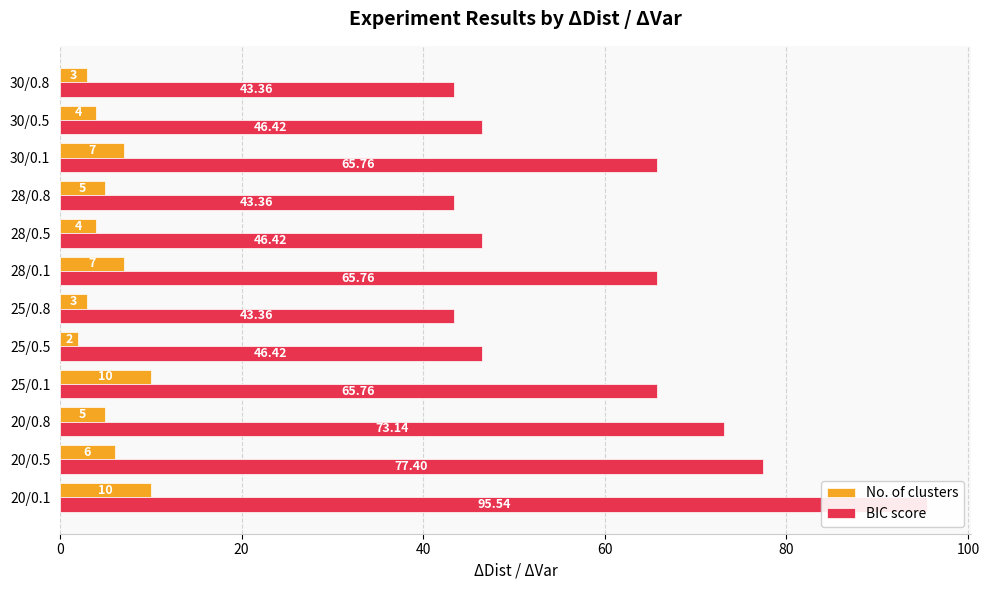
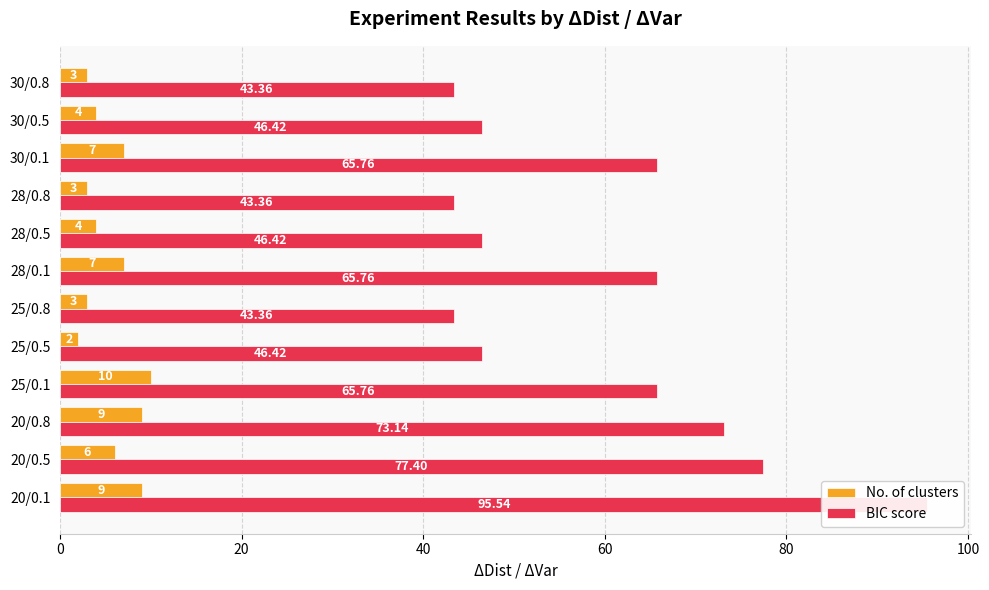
No. of clusters, 28/0.8: 5 -> 3
No. of clusters, 20/0.8: 5 -> 9
No. of clusters, 20/0.1: 10 -> 9
